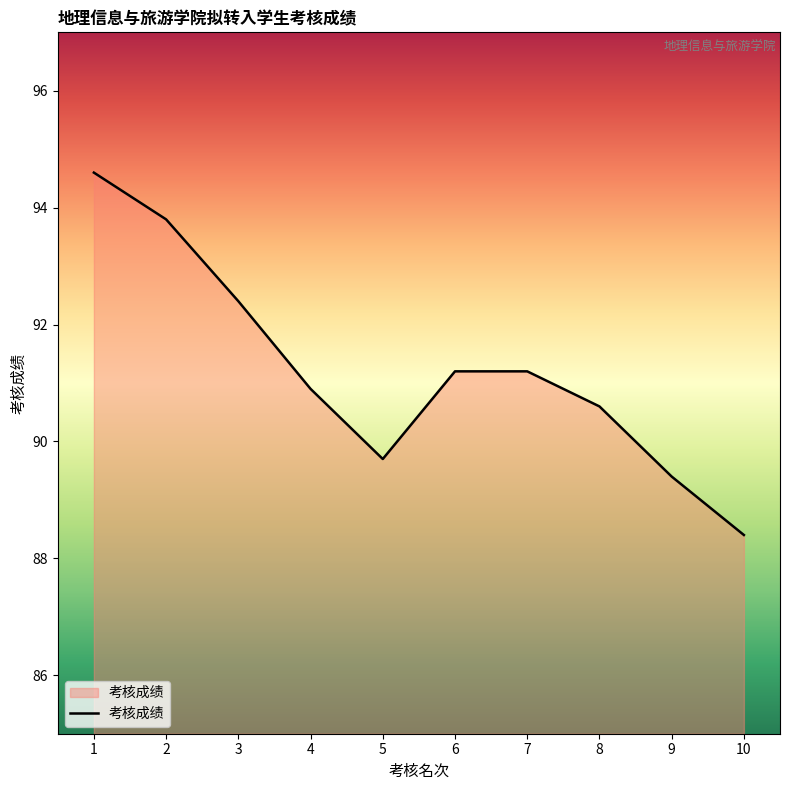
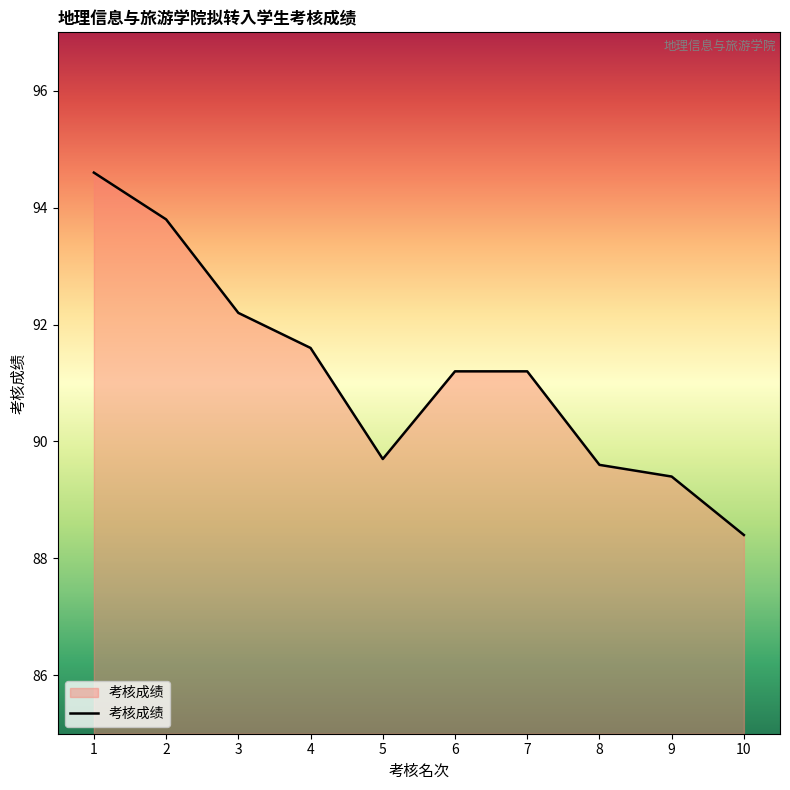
3: 92.4 -> 92.2
4: 90.9 -> 91.6
8: 90.6 -> 89.6
